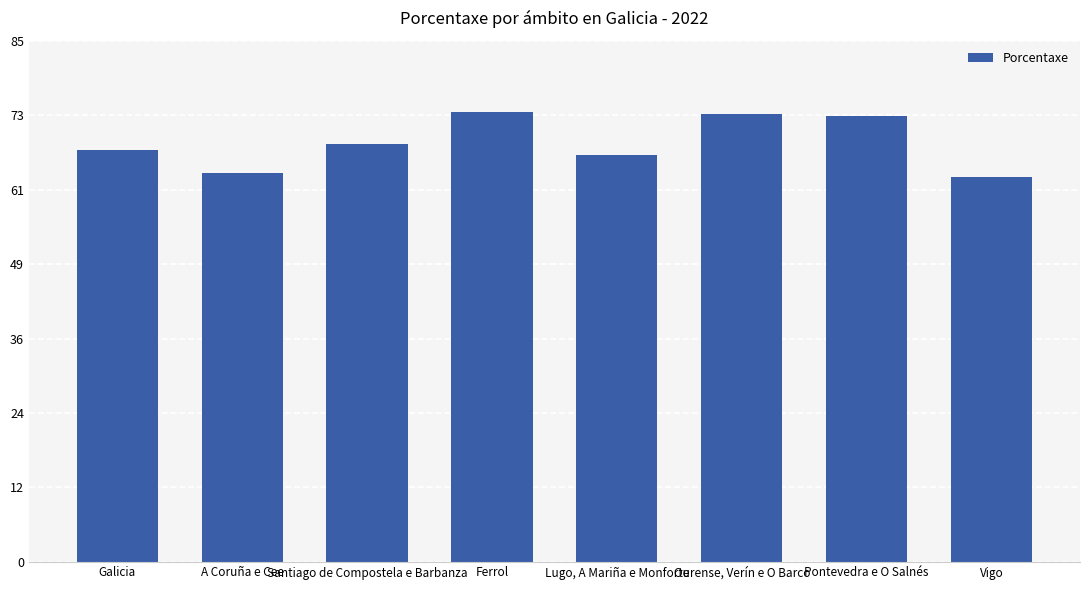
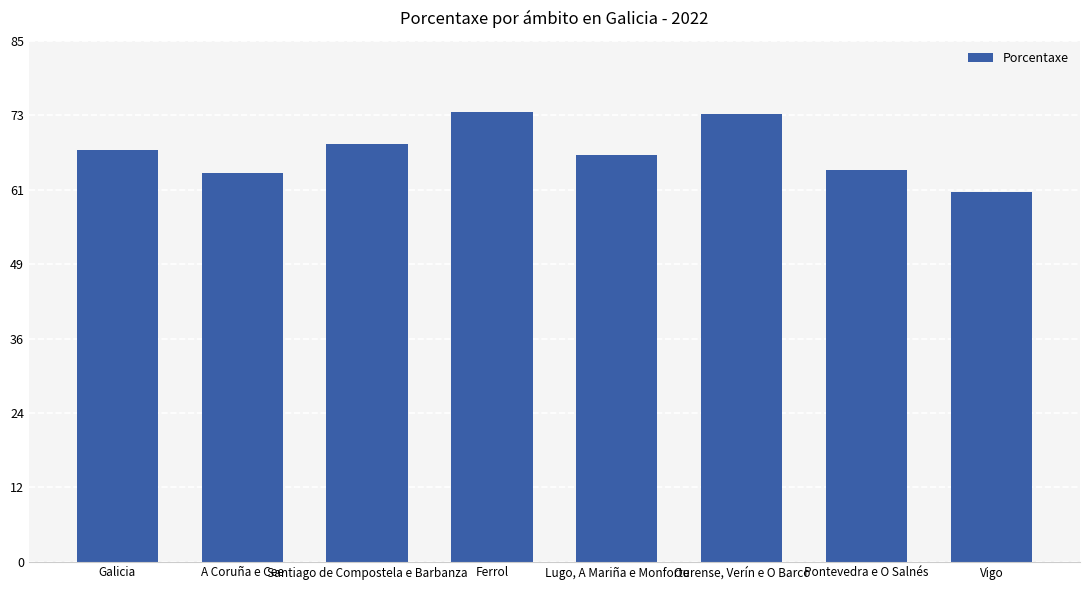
Pontevedra e O Salnés: 73 -> 64
Vigo: 63 -> 60
